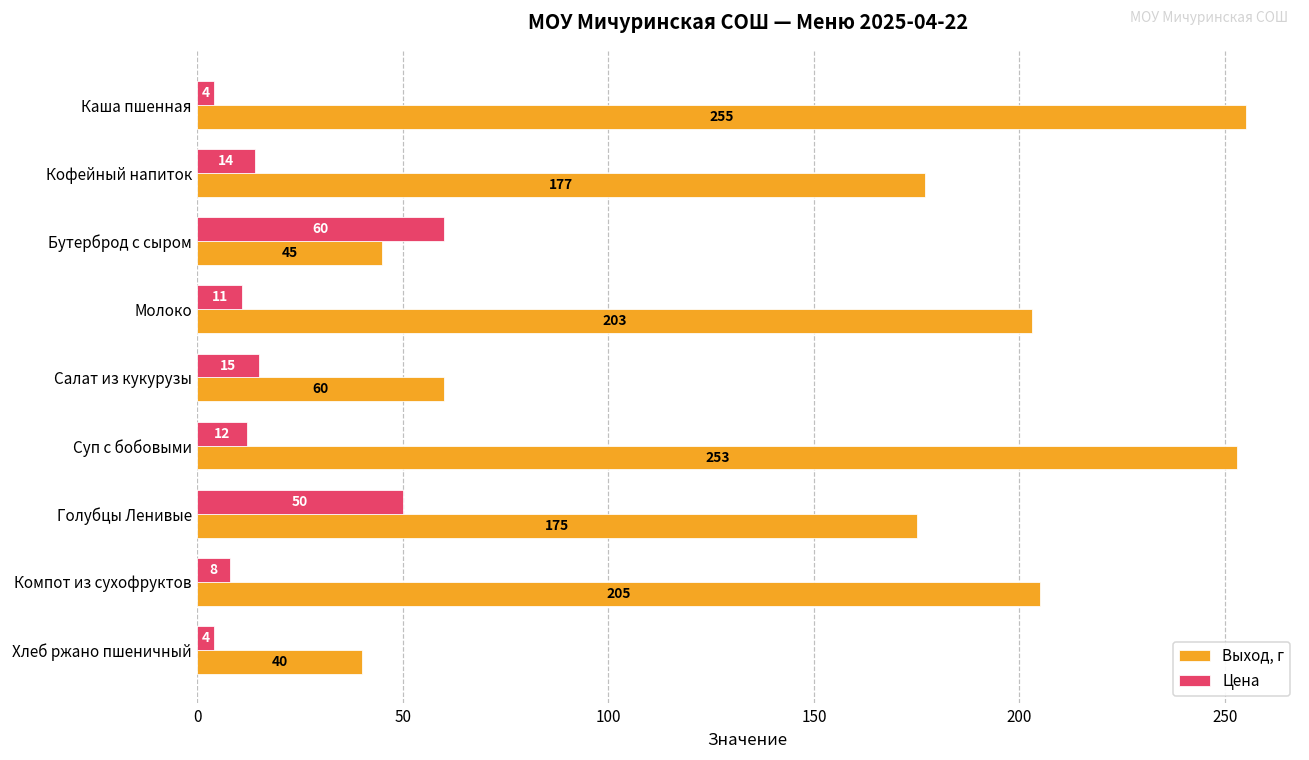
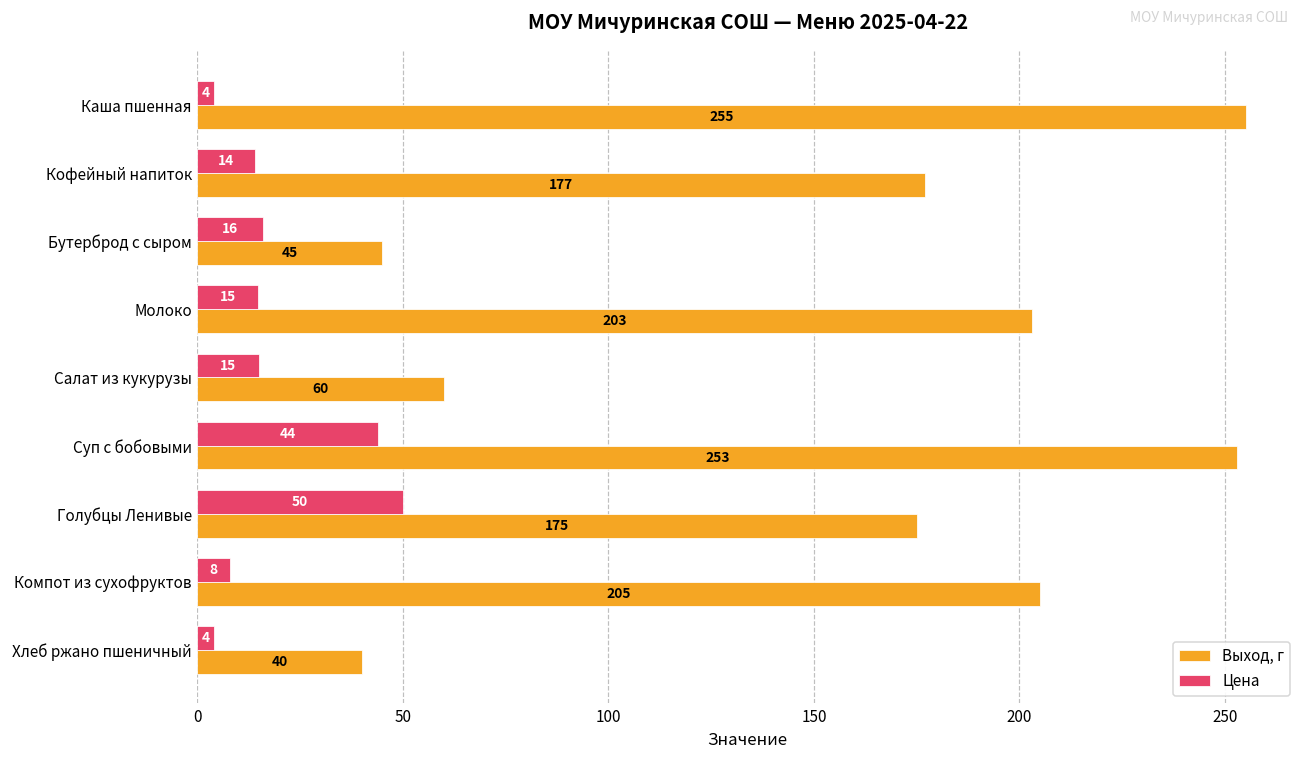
Цена, Бутерброд с сыром: 60 -> 16
Цена, Молоко: 11 -> 15
Цена, Суп с бобовыми: 12 -> 44
